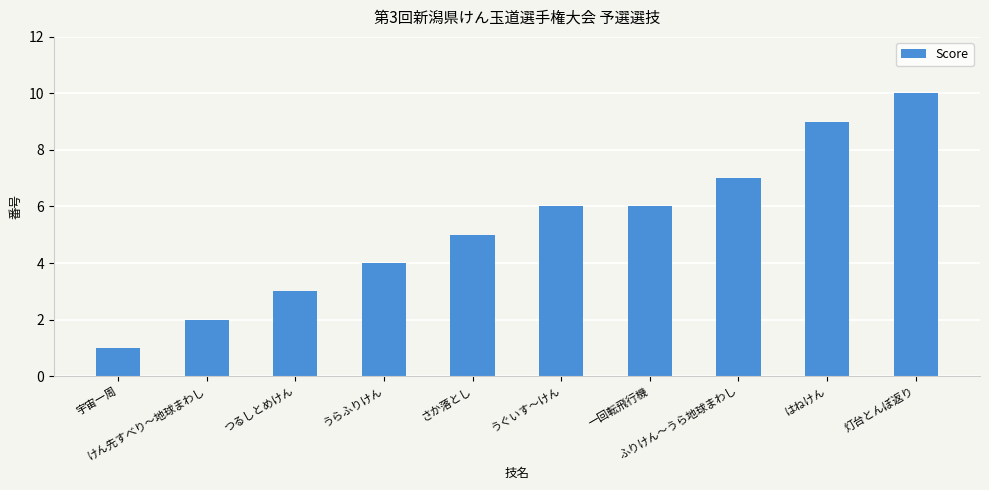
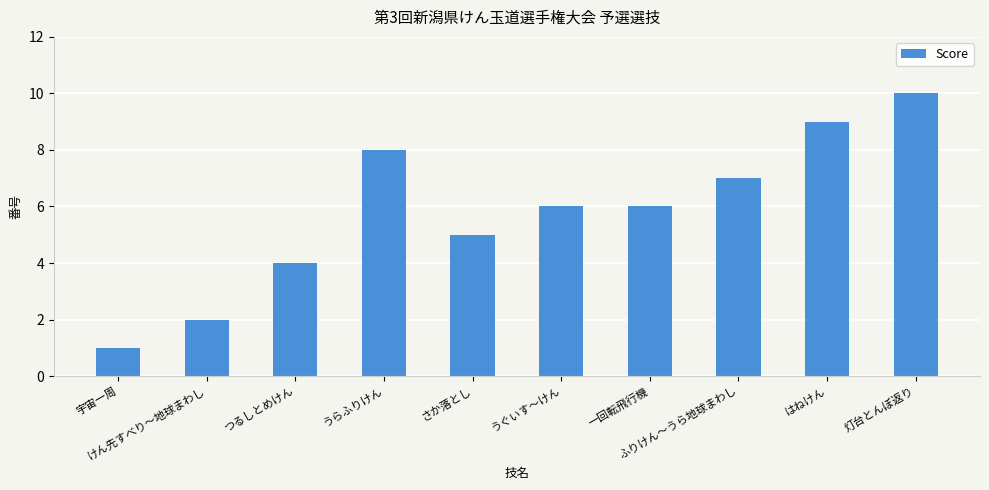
つるしとめけん: 3 -> 4
うらふりけん: 4 -> 8
